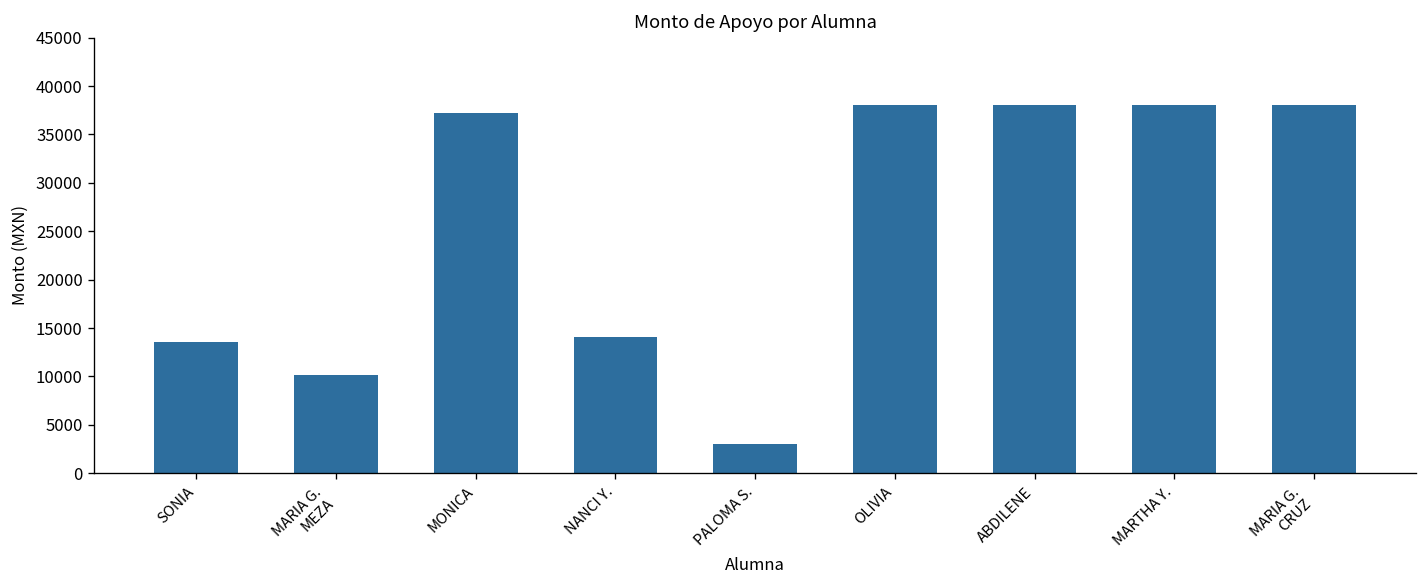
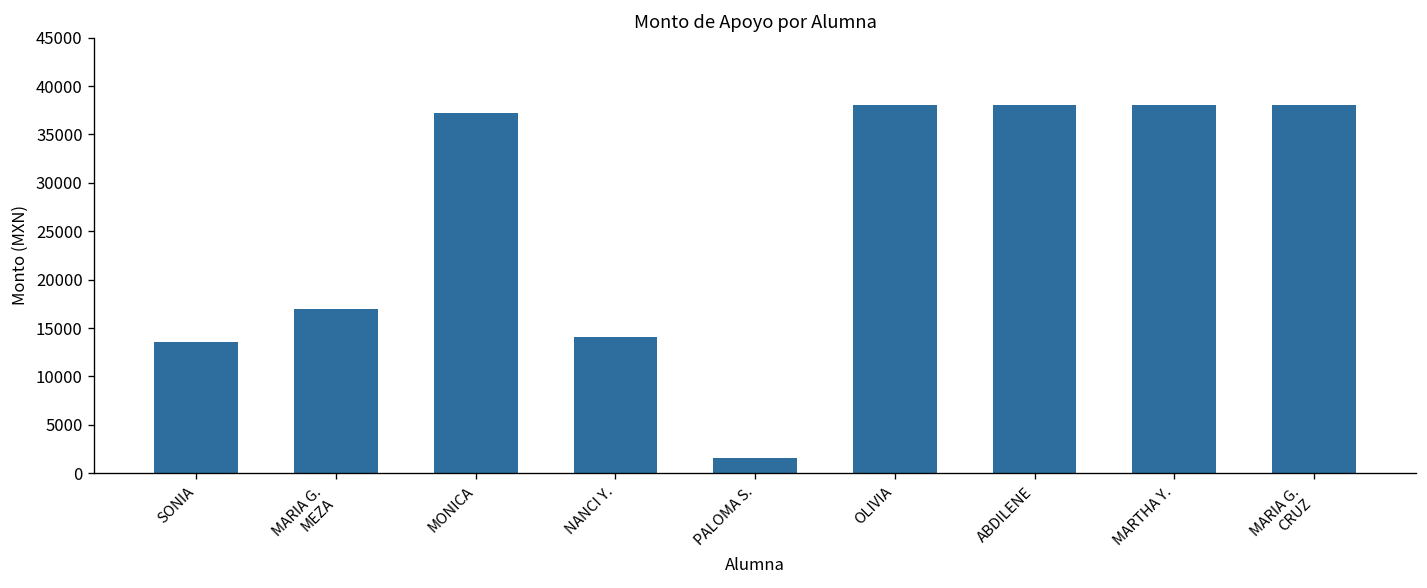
MARIA G. MEZA: 10000 -> 17000
PALOMA S.: 3000 -> 2000
